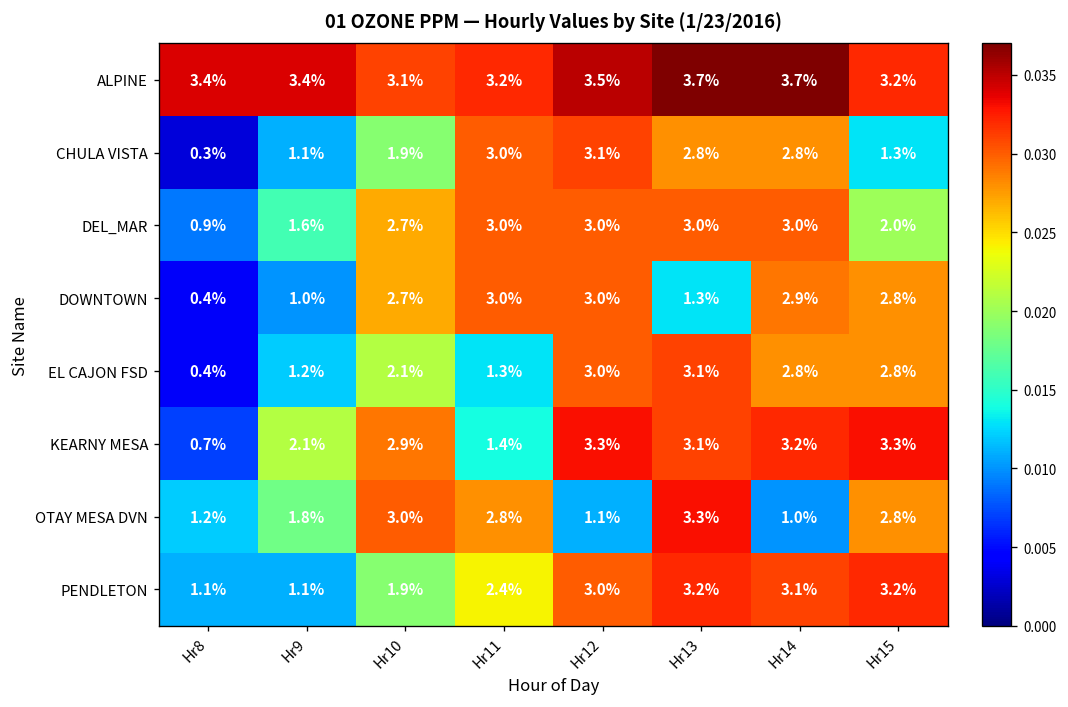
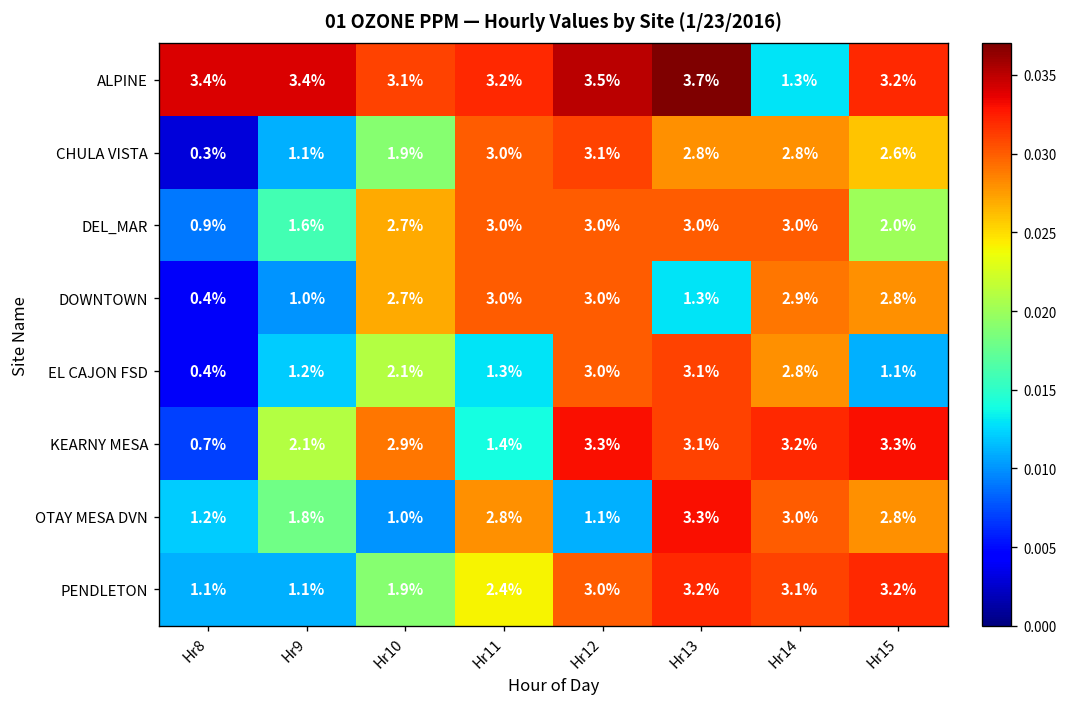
ALPINE, Hr14: 3.7% -> 1.3%
CHULA VISTA, Hr15: 1.3% -> 2.6%
EL CAJON FSD, Hr15: 2.8% -> 1.1%
OTAY MESA DVN, Hr10: 3.0% -> 1.0%
OTAY MESA DVN, Hr14: 1.0% -> 3.0%
